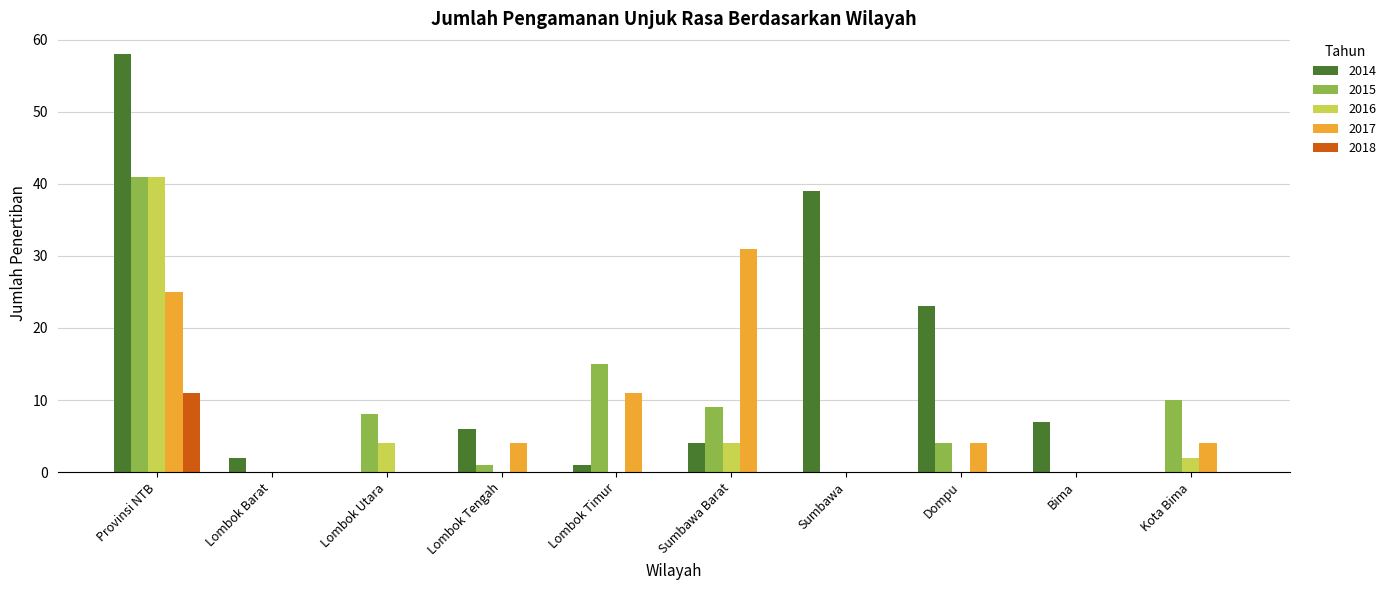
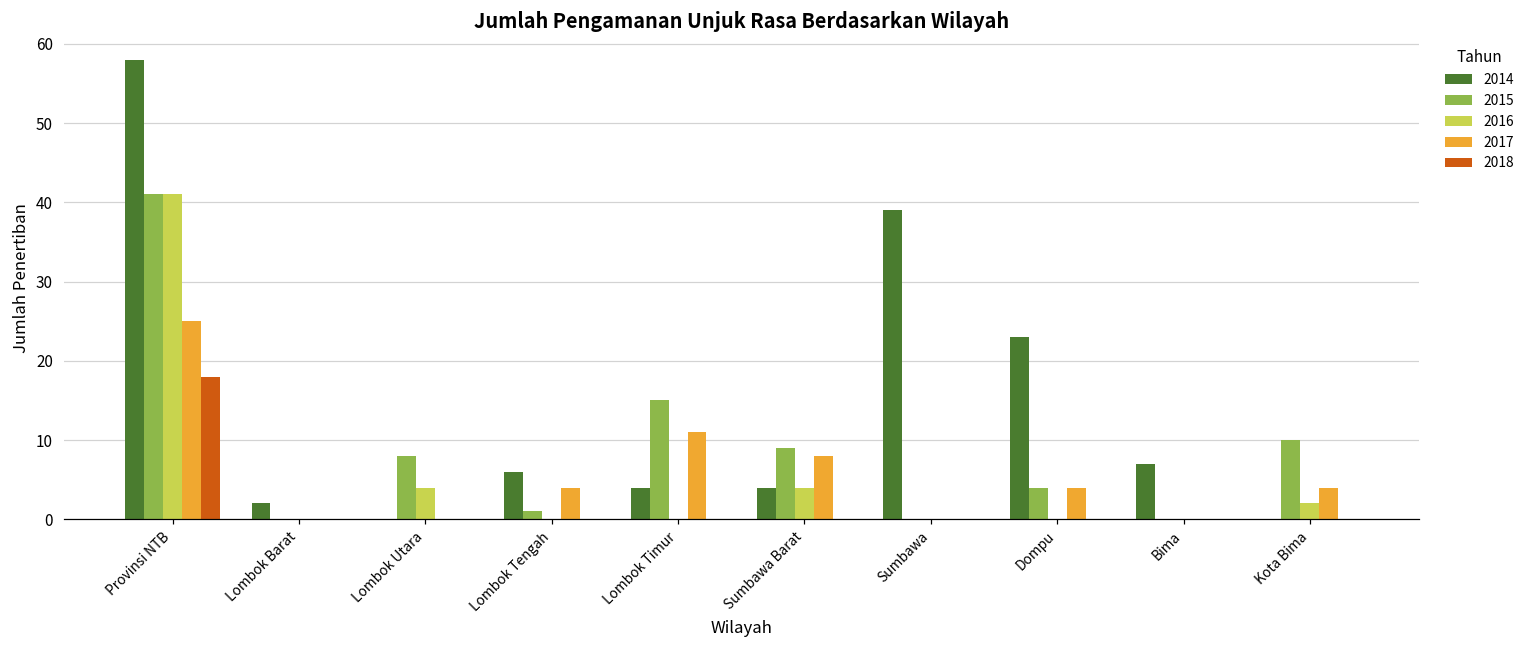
2018, Provinsi NTB: 11 -> 18
2014, Lombok Timur: 1 -> 4
2017, Sumbawa Barat: 31 -> 8
